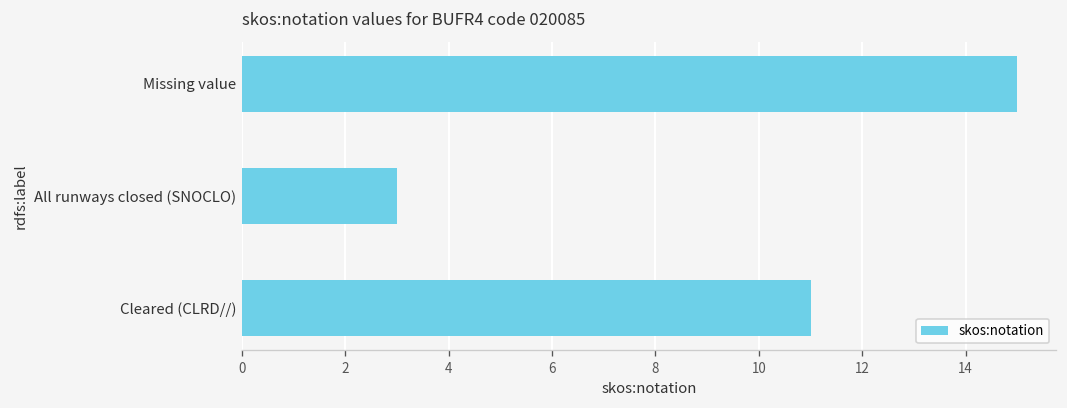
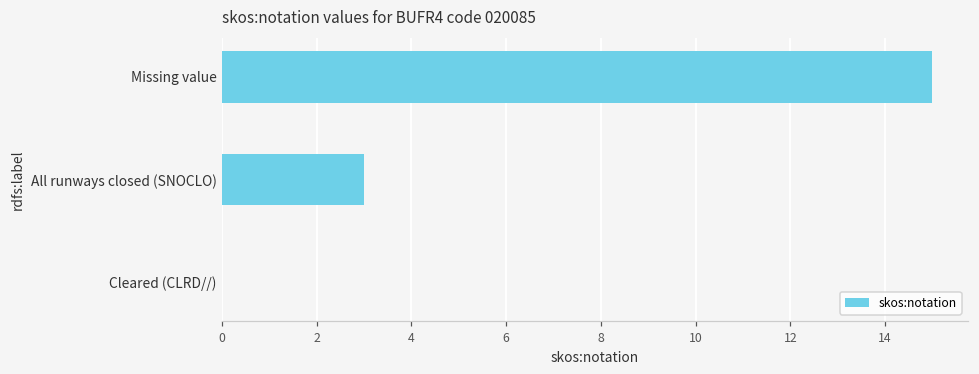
Cleared (CLRD//): 11 -> 0
